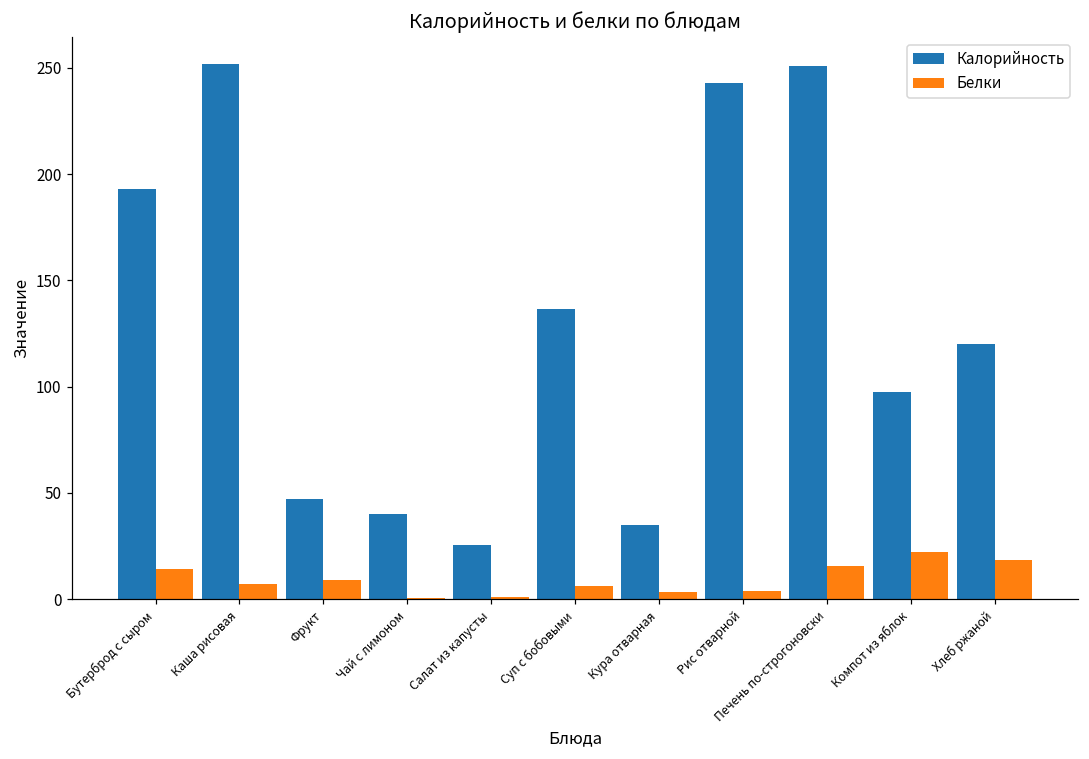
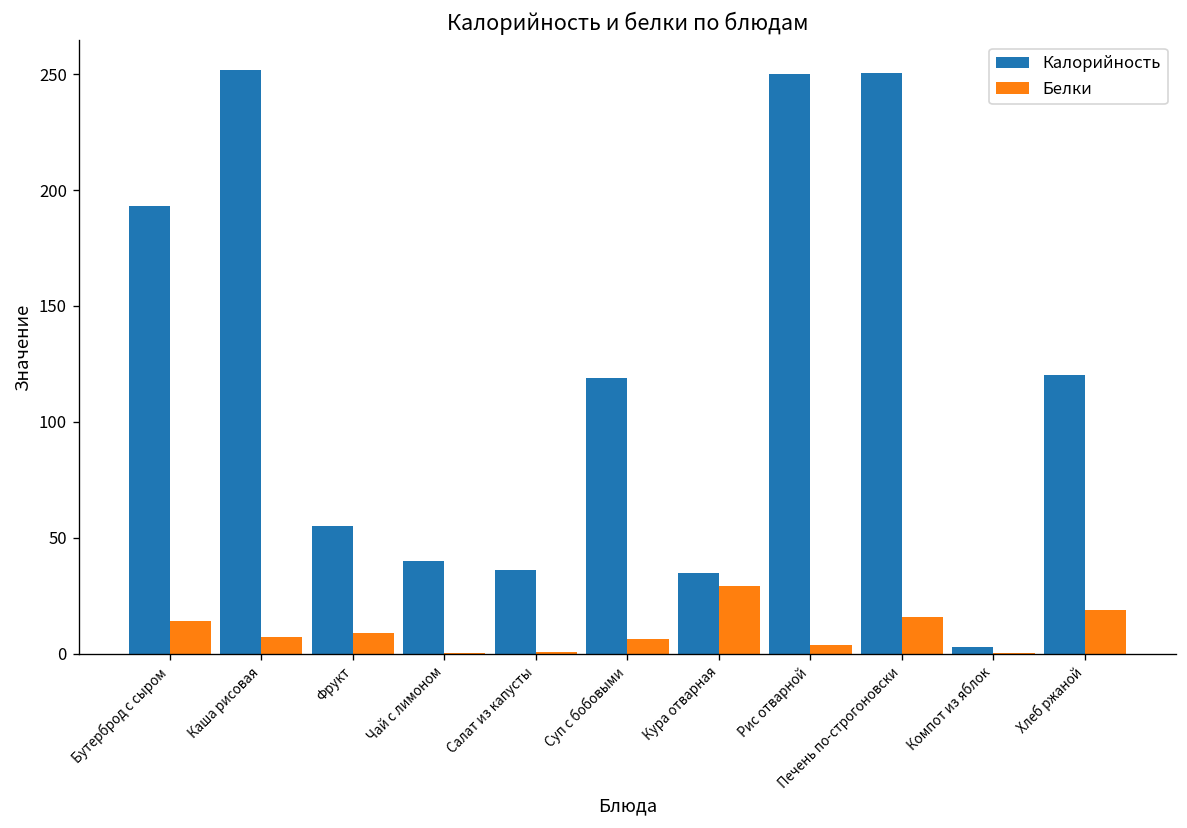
Калорийность, Фрукт: 47 -> 55
Калорийность, Салат из капусты: 25 -> 36
Калорийность, Суп с бобовыми: 137 -> 119
Белки, Кура отварная: 4 -> 29
Калорийность, Рис отварной: 243 -> 250
Калорийность, Компот из яблок: 98 -> 3
Белки, Компот из яблок: 22 -> 0
